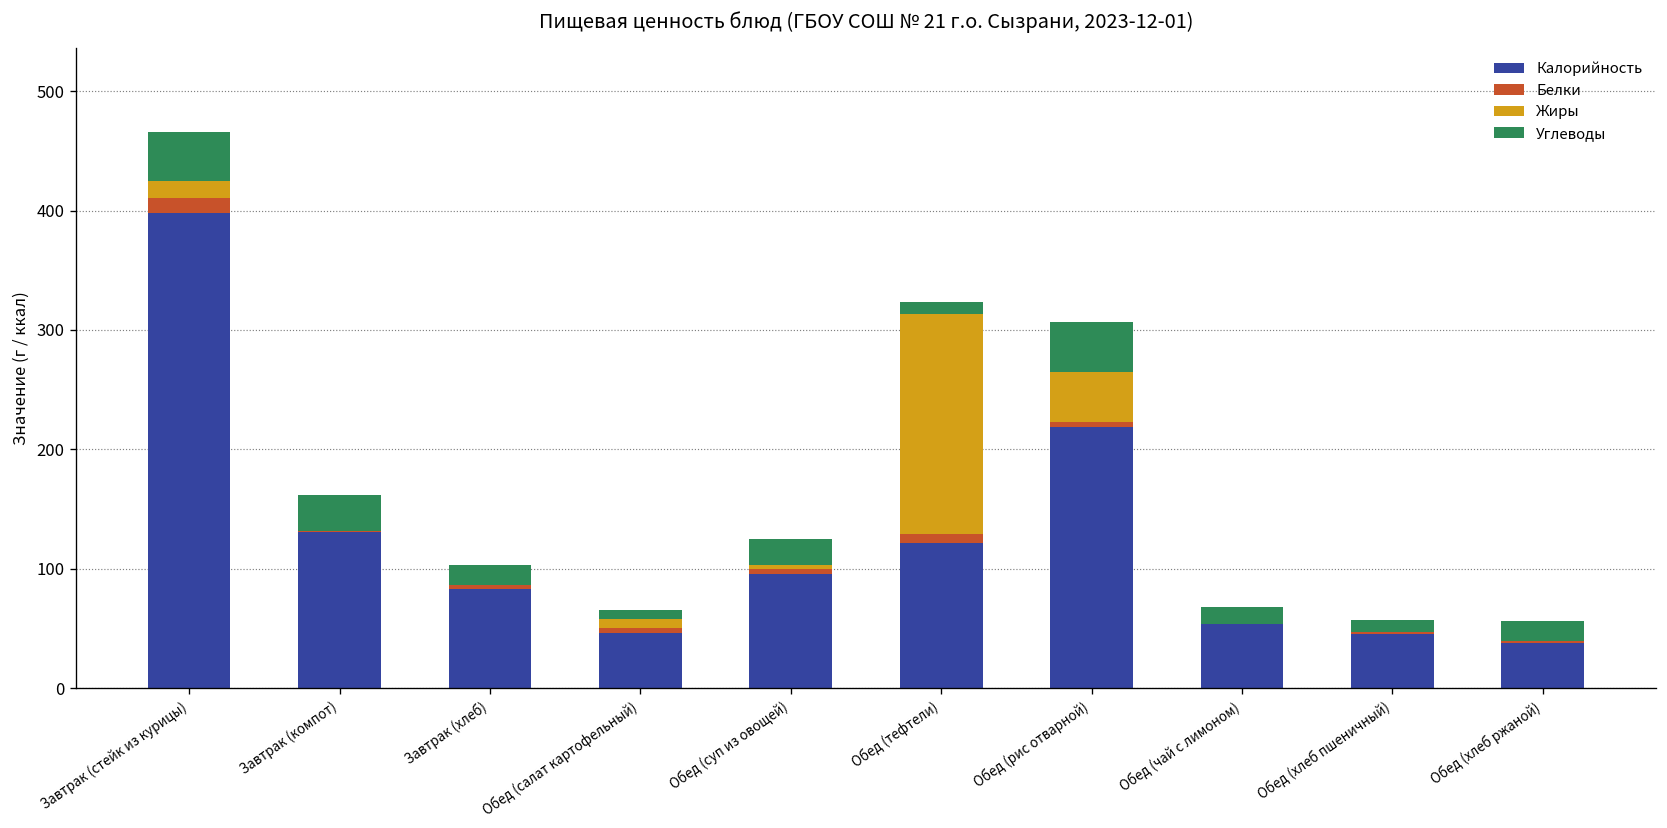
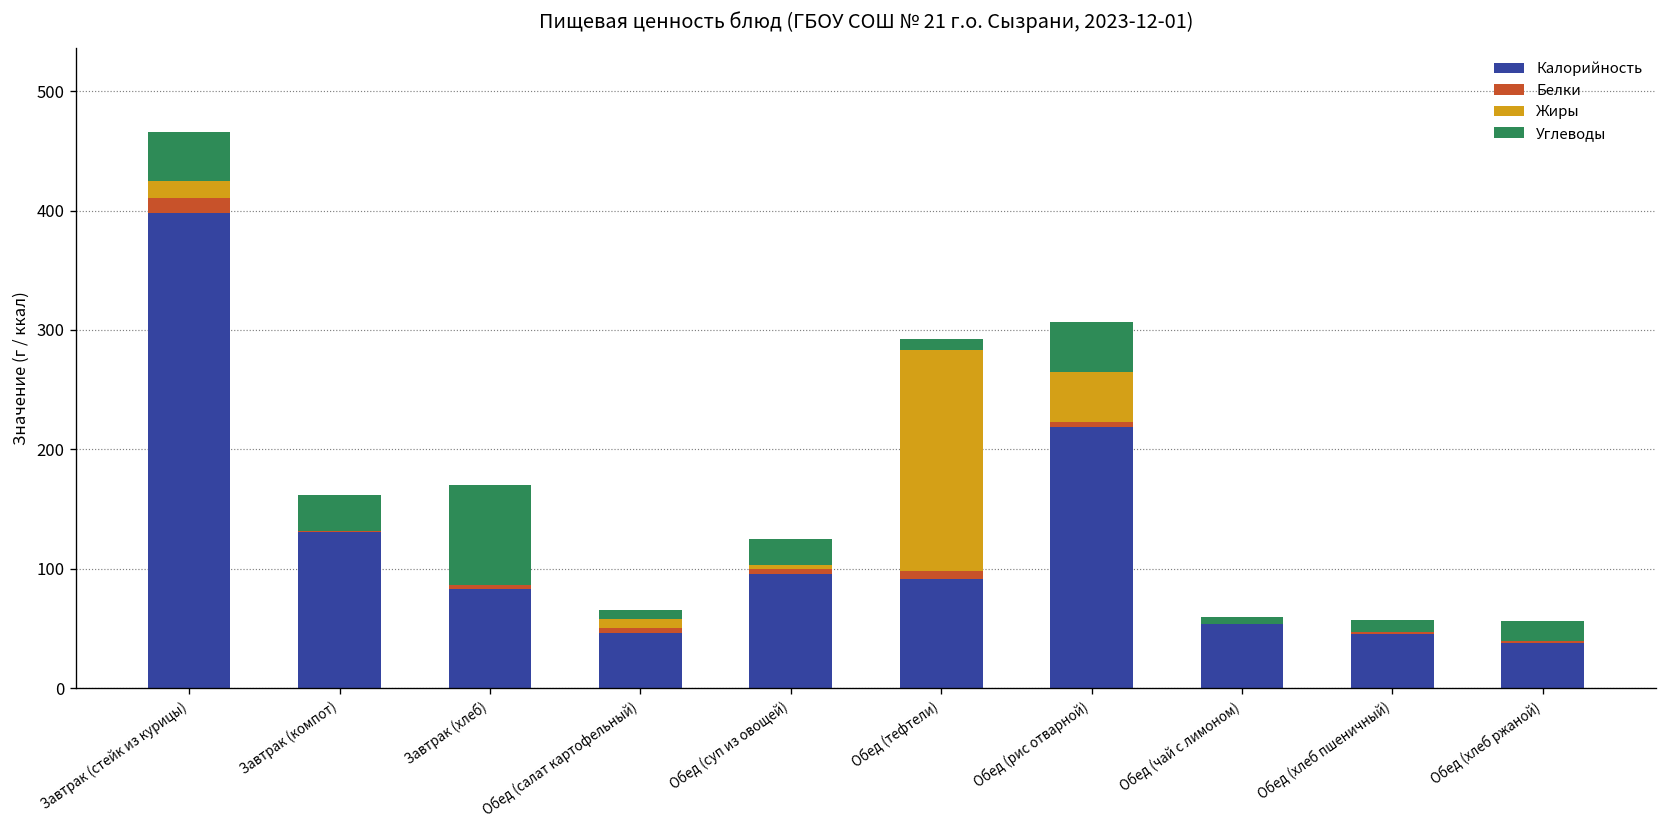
Углеводы, Завтрак (хлеб): 20 -> 80
Калорийность, Обед (тефтели): 120 -> 90
Углеводы, Обед (чай с лимоном): 14 -> 6
